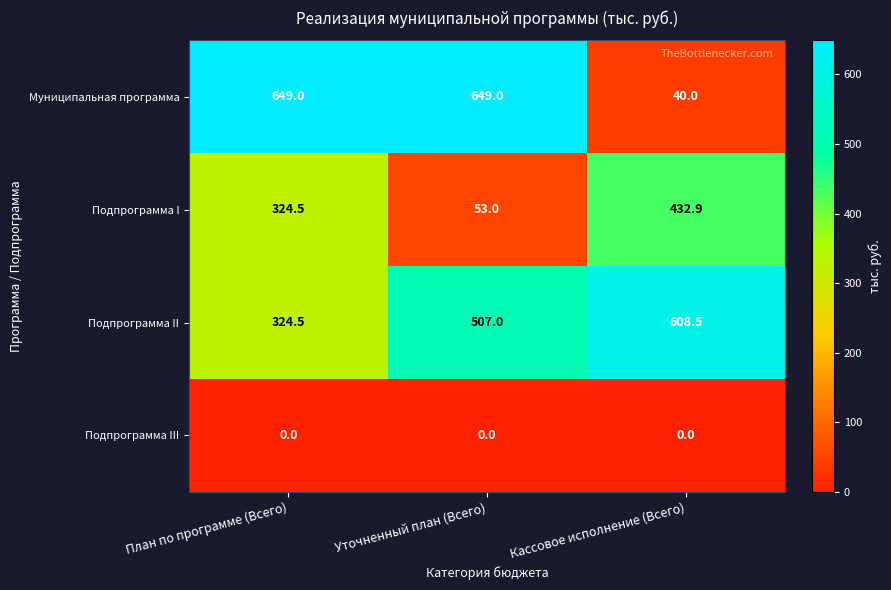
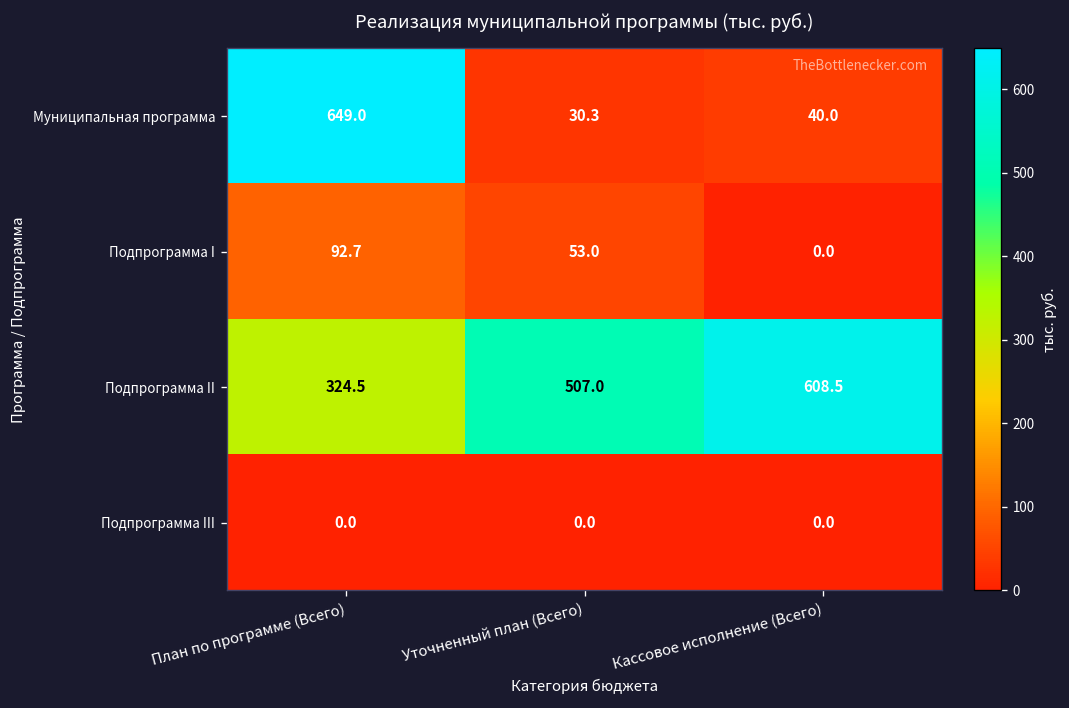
Муниципальная программа, Уточненный план (Всего): 649.0 -> 30.3
Подпрограмма I, План по программе (Всего): 324.5 -> 92.7
Подпрограмма I, Кассовое исполнение (Всего): 432.9 -> 0.0
